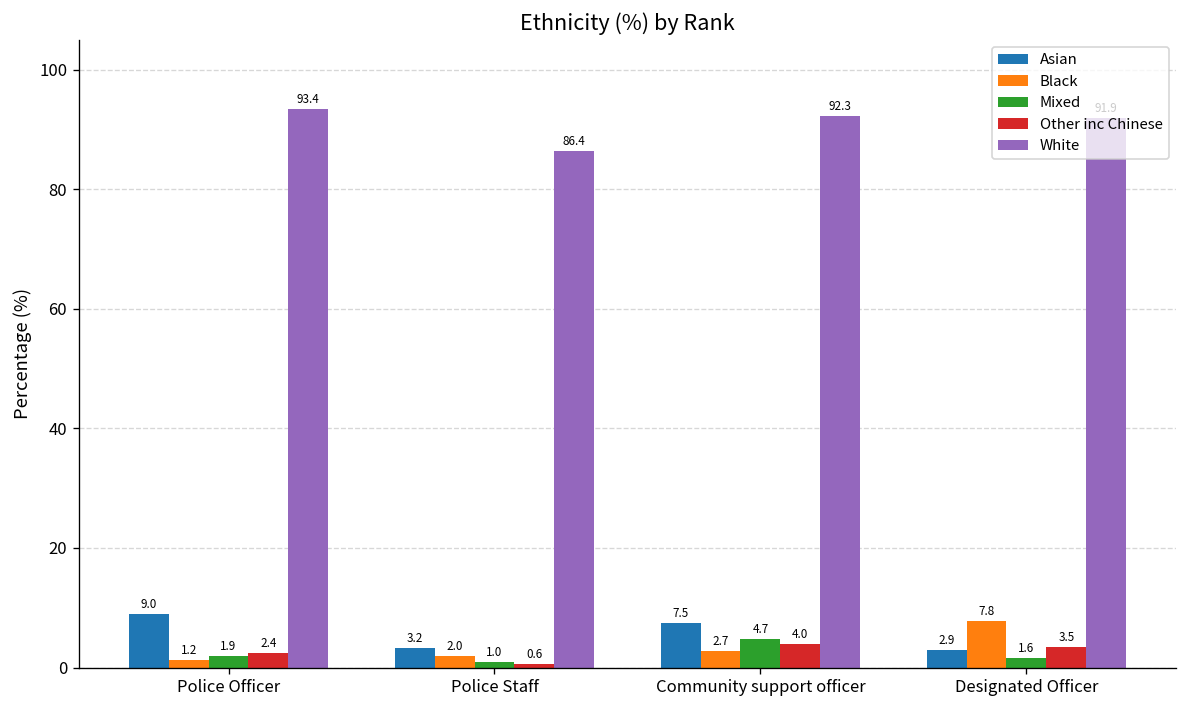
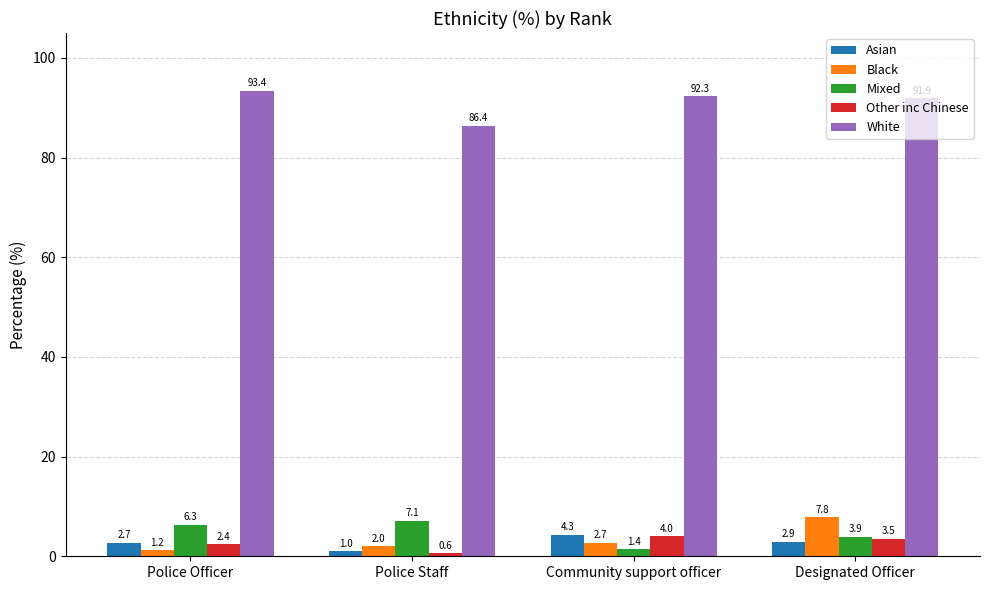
Asian, Police Officer: 9.0 -> 2.7
Mixed, Police Officer: 1.9 -> 6.3
Asian, Police Staff: 3.2 -> 1.0
Mixed, Police Staff: 1.0 -> 7.1
Asian, Community support officer: 7.5 -> 4.3
Mixed, Community support officer: 4.7 -> 1.4
Mixed, Designated Officer: 1.6 -> 3.9
